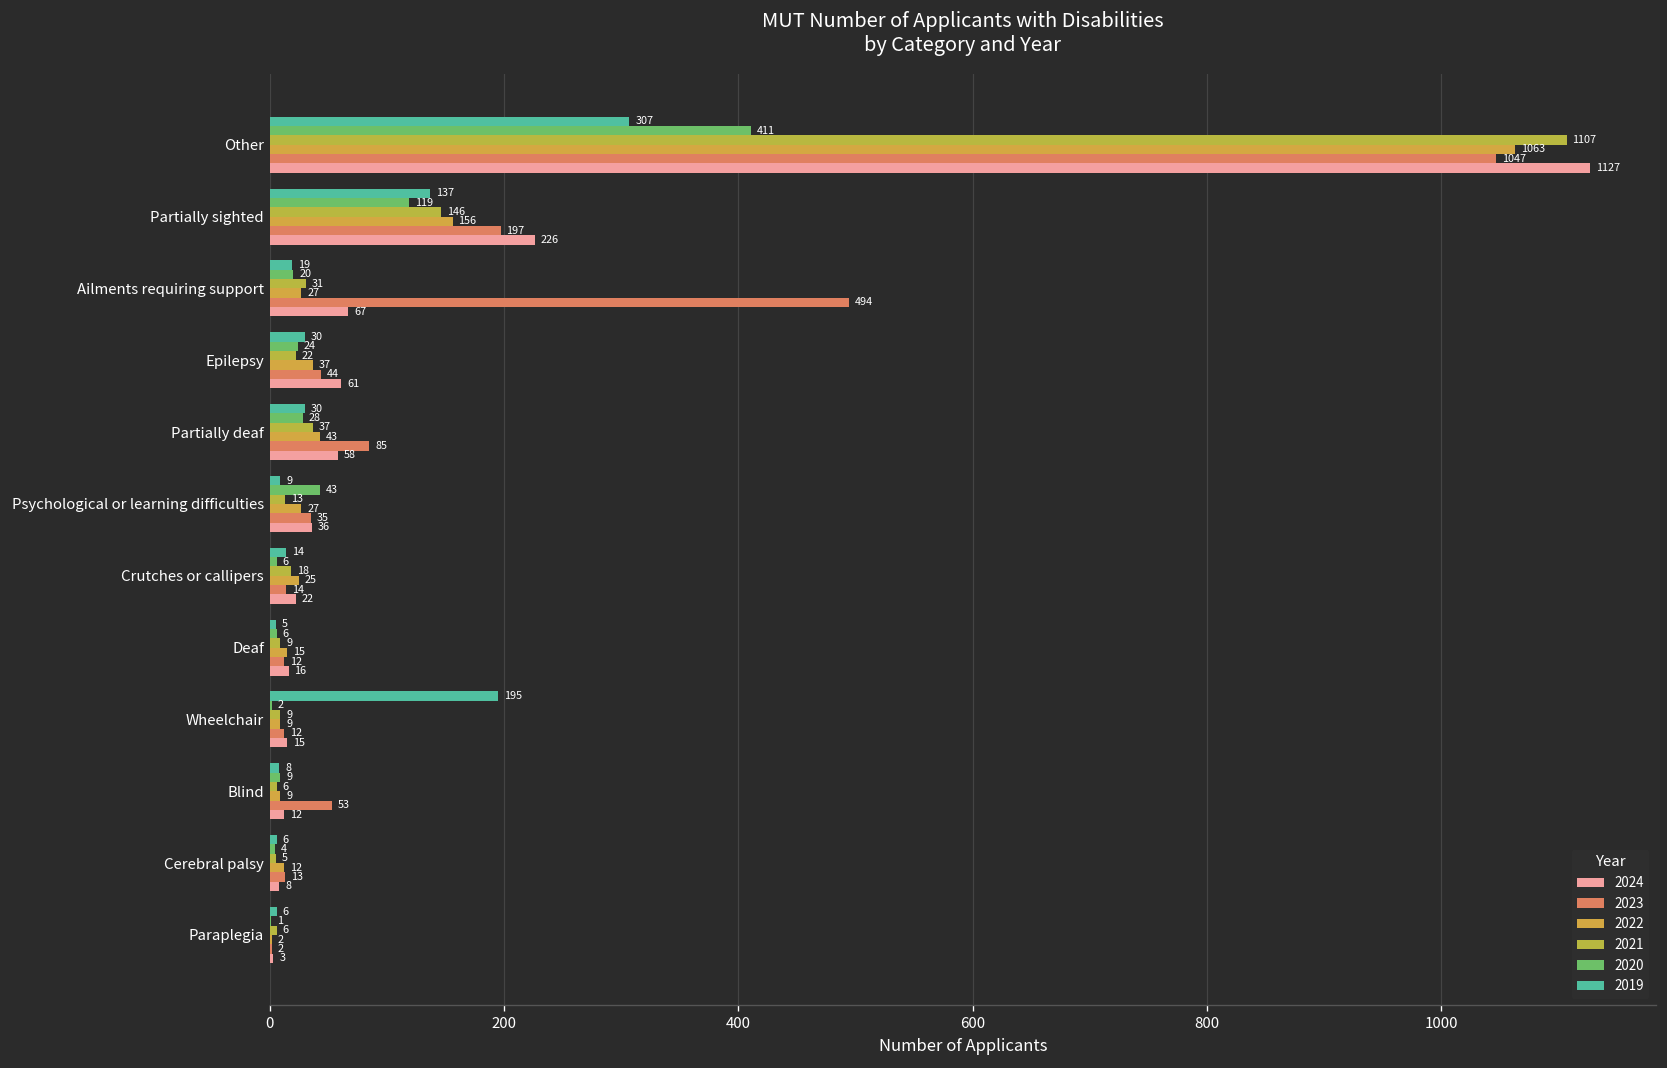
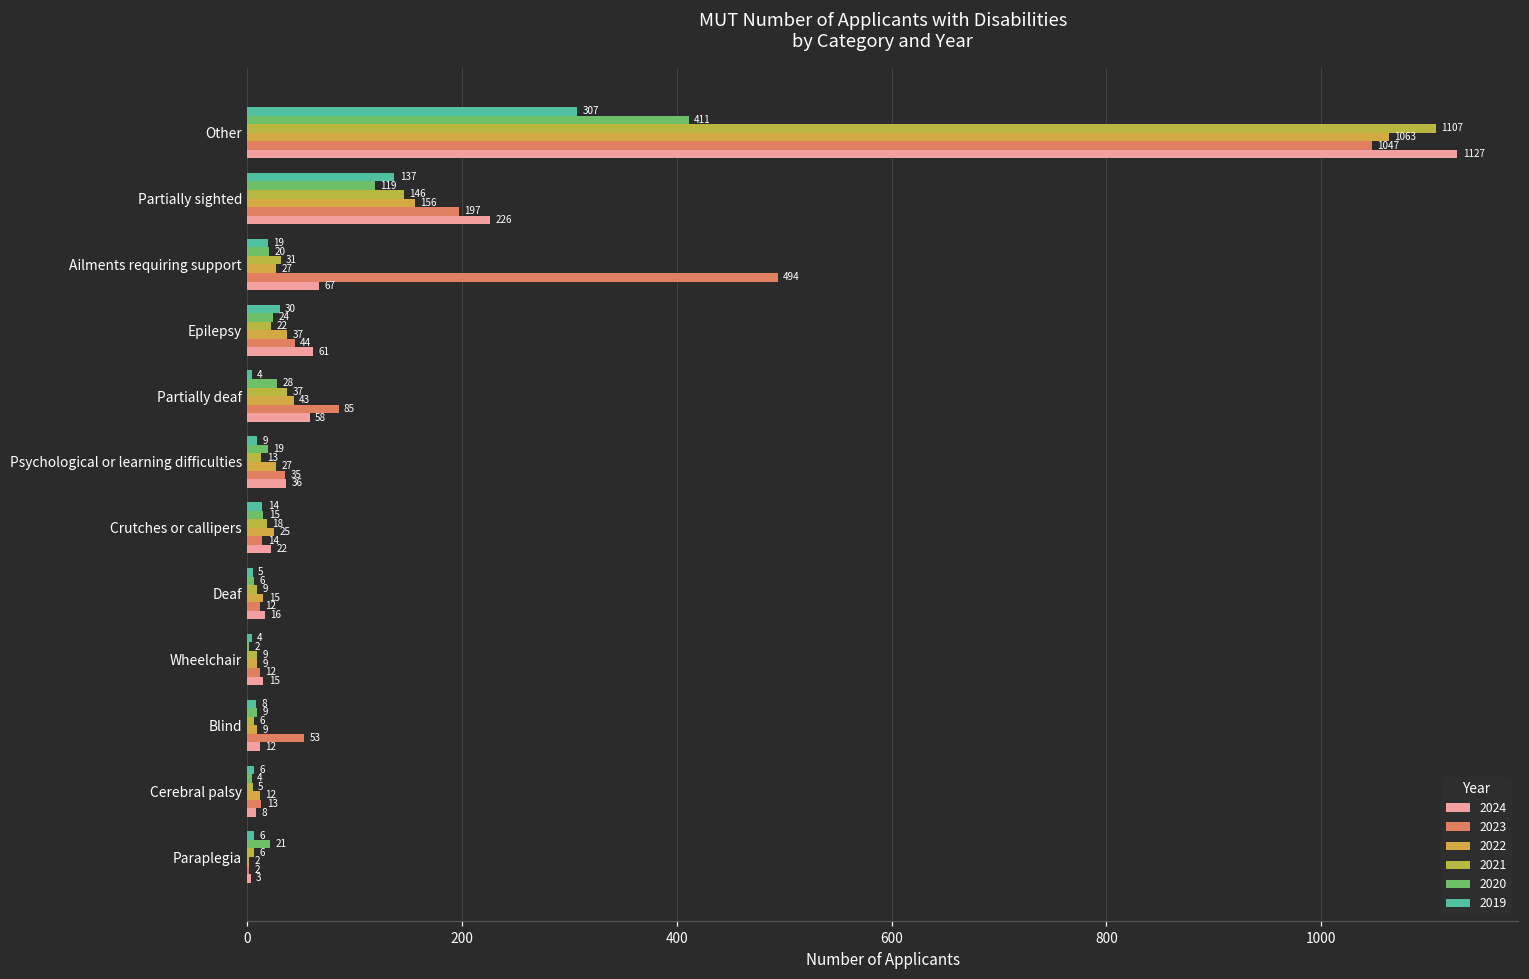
2019, Partially deaf: 30 -> 4
2020, Psychological or learning difficulties: 43 -> 19
2020, Crutches or callipers: 6 -> 15
2019, Wheelchair: 195 -> 4
2020, Paraplegia: 1 -> 21
